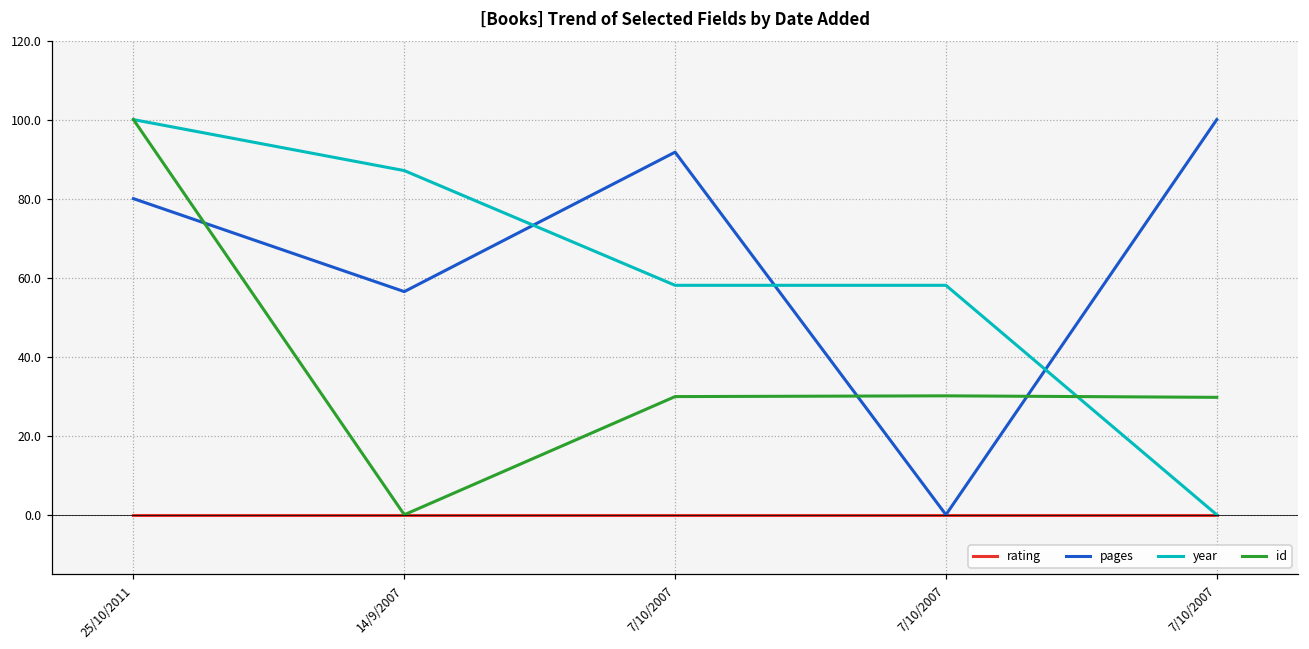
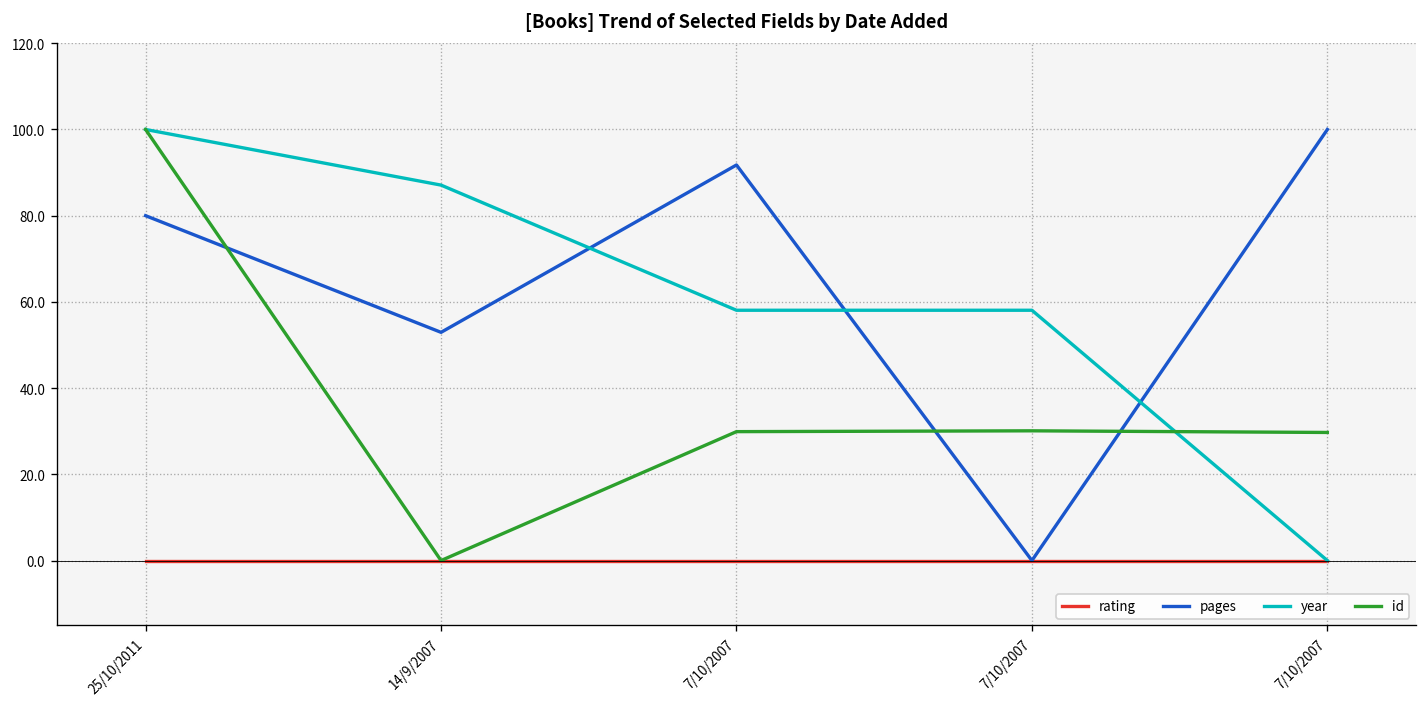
pages, 14/9/2007: 56 -> 53
